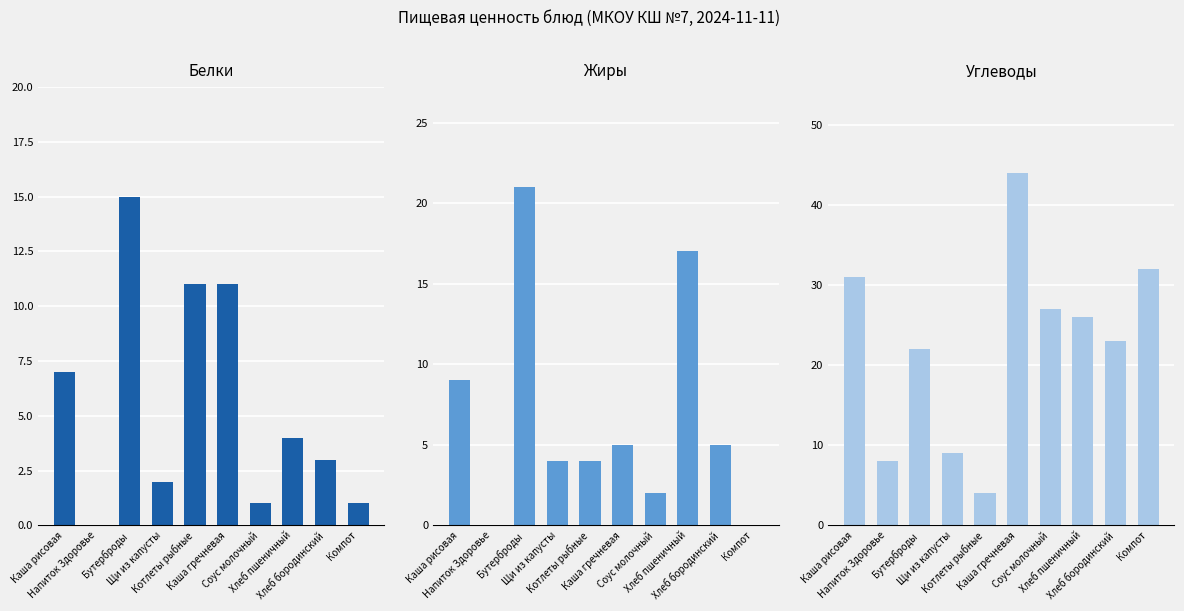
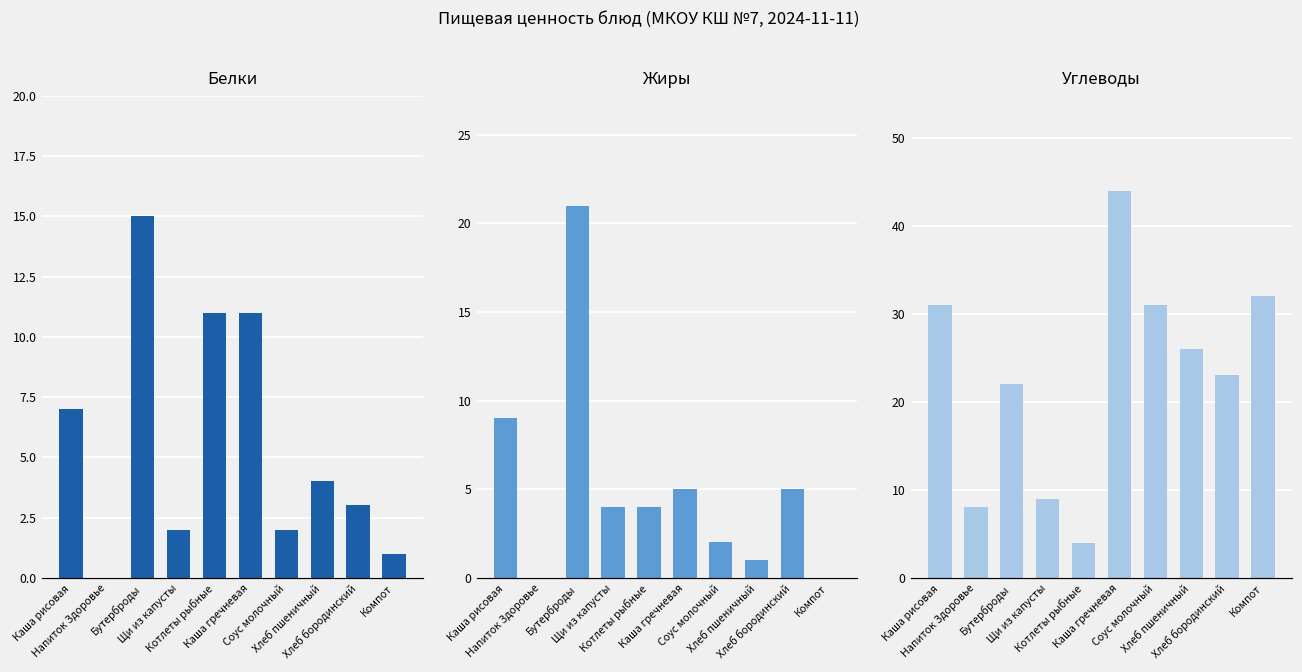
Белки, Соус молочный: 1 -> 2
Жиры, Хлеб пшеничный: 17 -> 1
Углеводы, Соус молочный: 27 -> 31
